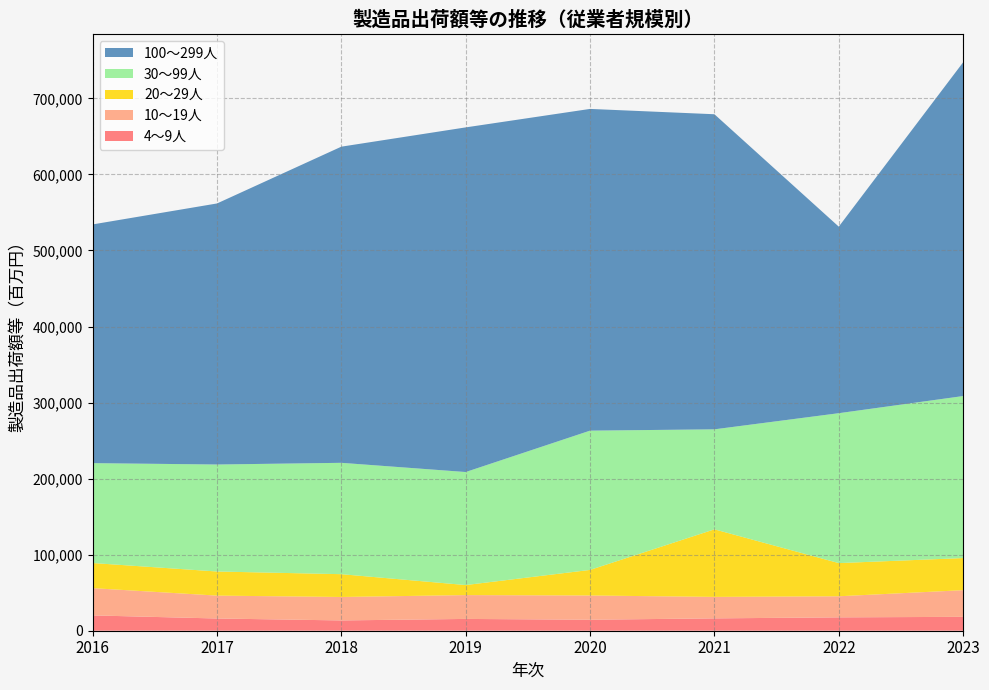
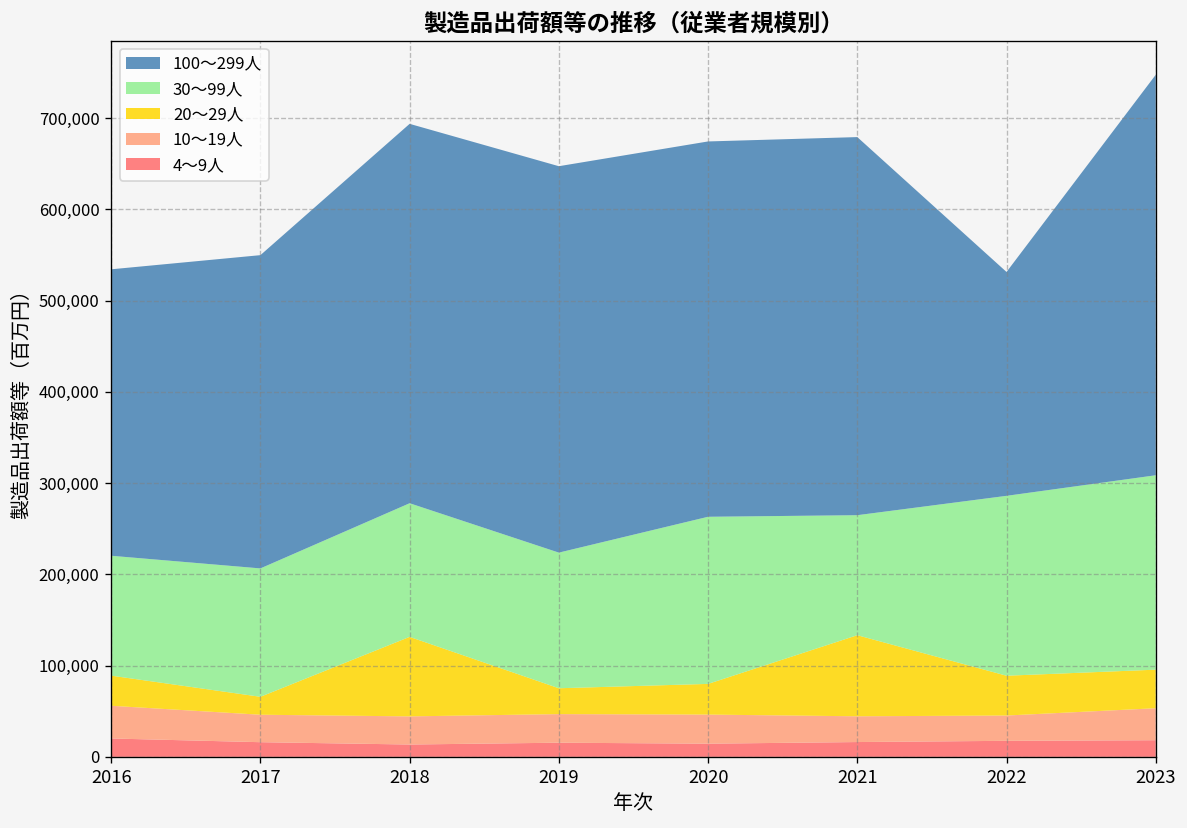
20～29人, 2017: 30,000 -> 20,000
20～29人, 2018: 30,000 -> 90,000
20～29人, 2019: 10,000 -> 30,000
100～299人, 2019: 450,000 -> 420,000
100～299人, 2020: 420,000 -> 410,000
